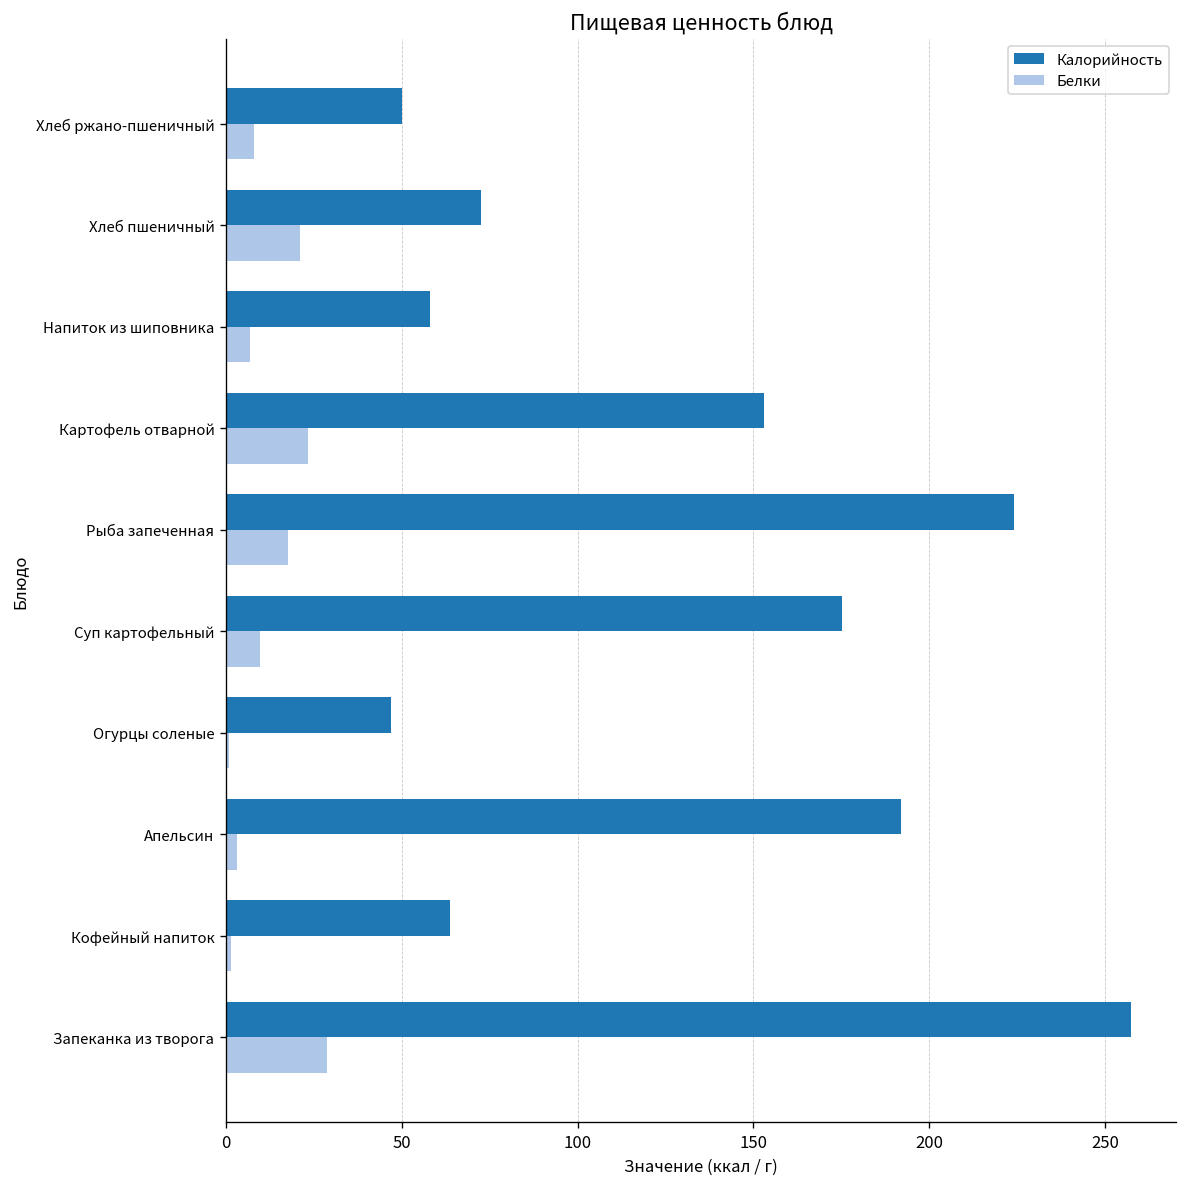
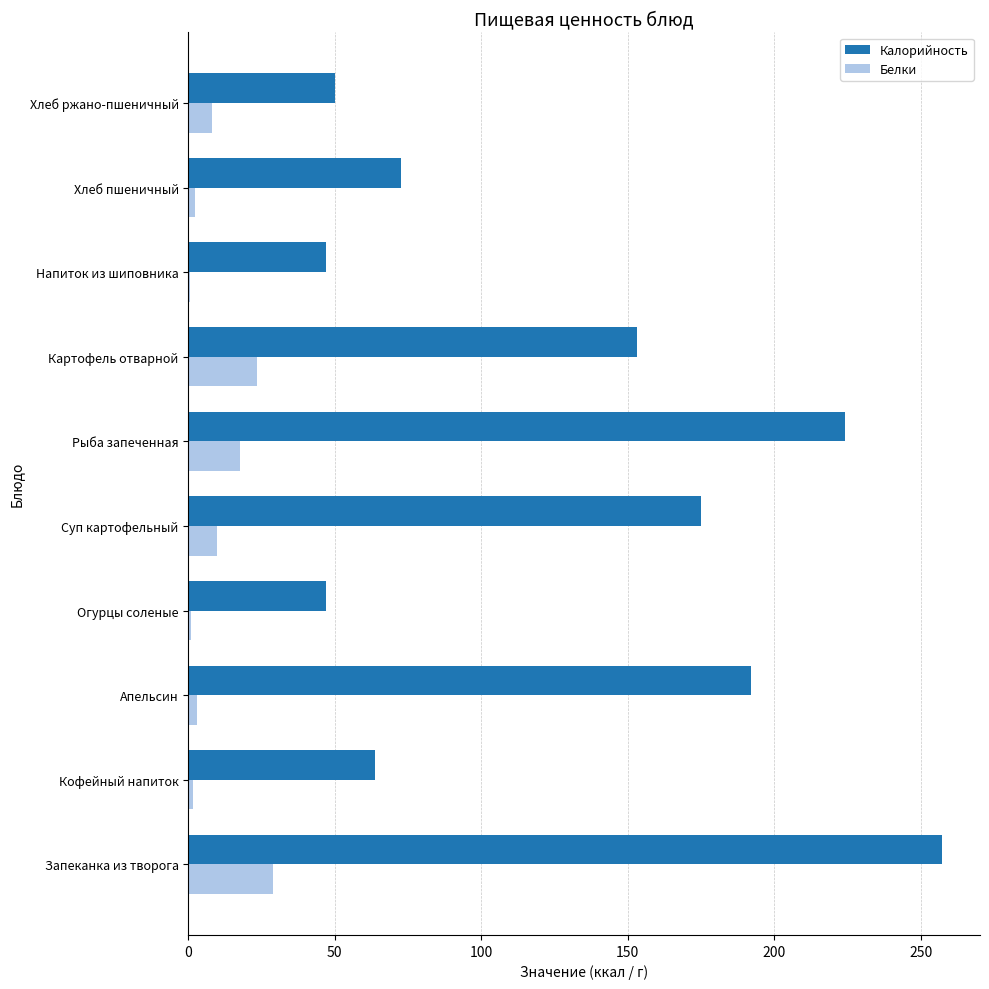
Белки, Хлеб пшеничный: 21 -> 2
Калорийность, Напиток из шиповника: 58 -> 47
Белки, Напиток из шиповника: 7 -> 1
